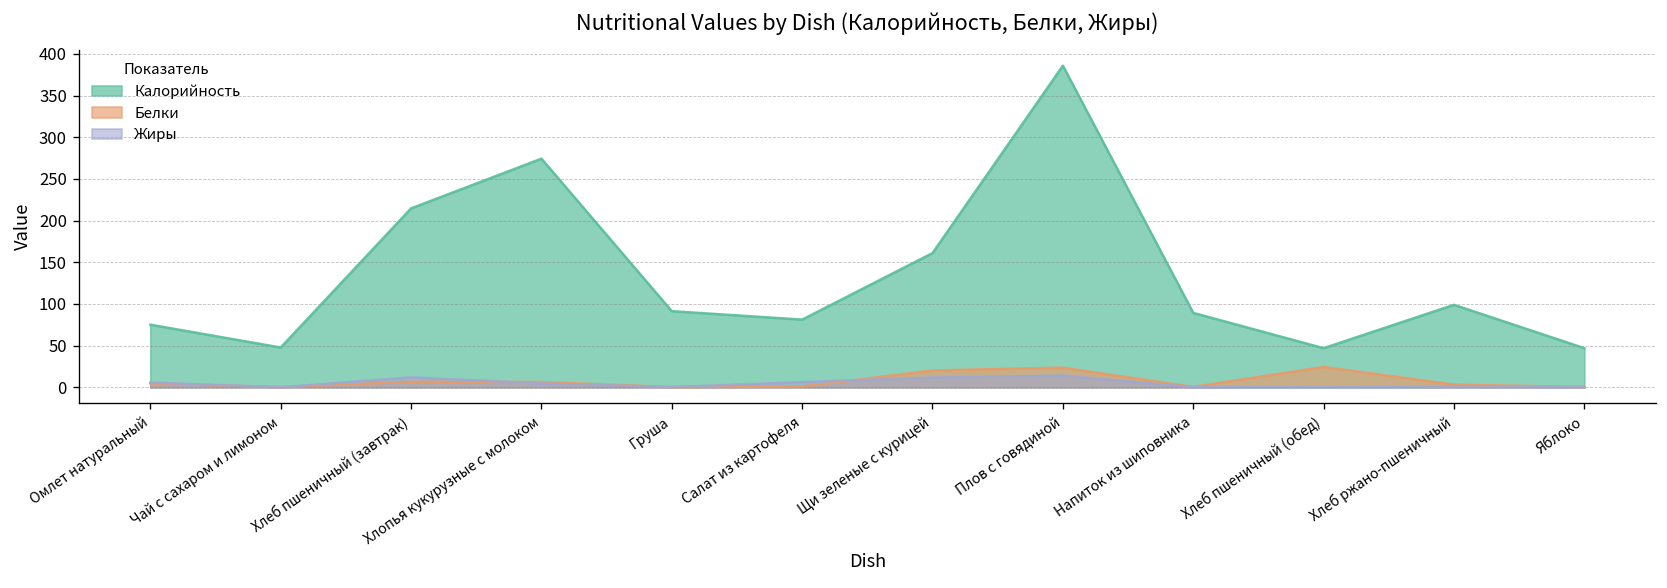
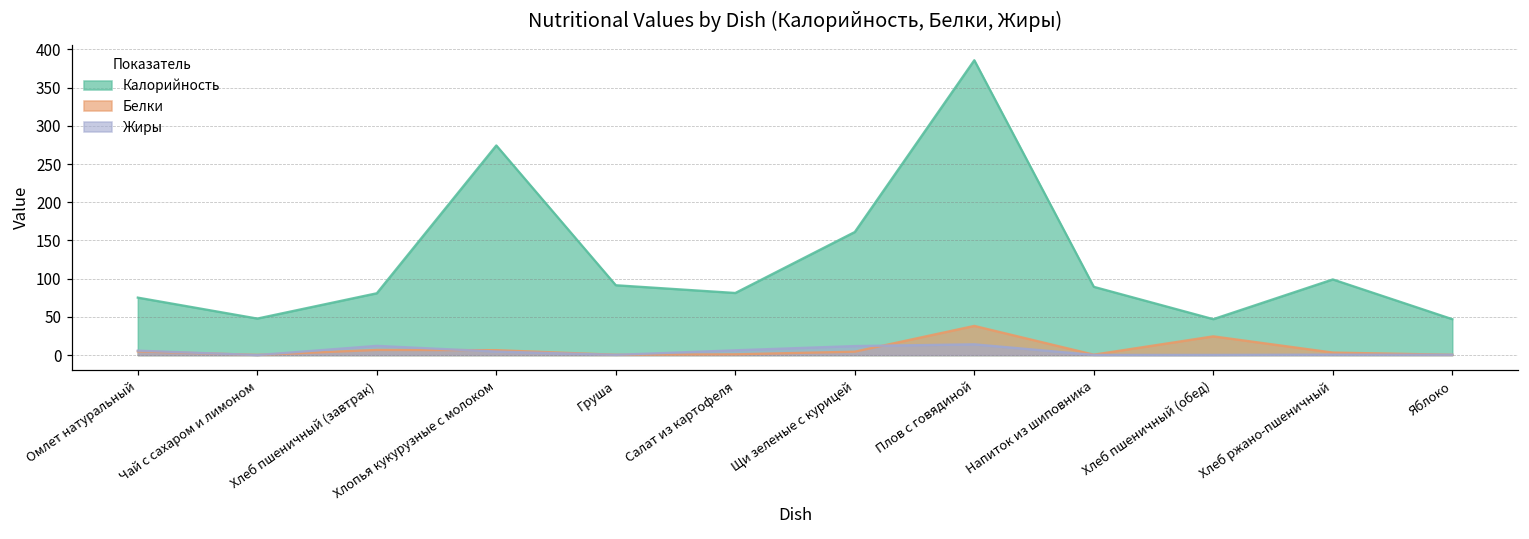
Калорийность, Хлеб пшеничный (завтрак): 210 -> 80
Белки, Щи зеленые с курицей: 20 -> 0
Белки, Плов с говядиной: 20 -> 40
